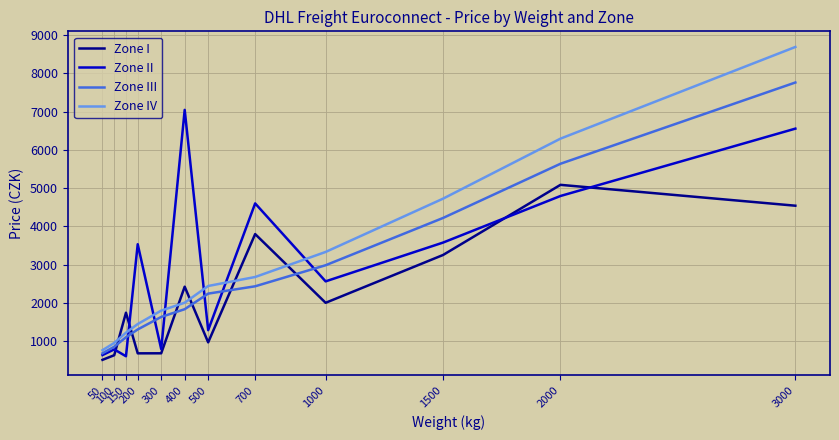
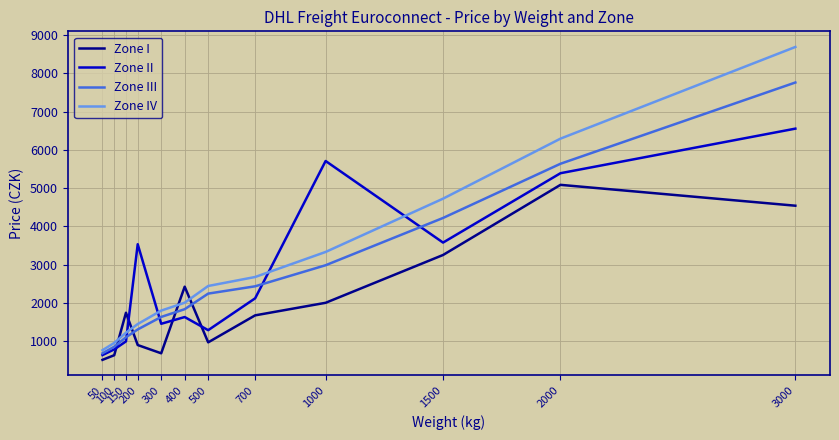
Zone II, 150: 600 -> 1000
Zone I, 200: 700 -> 900
Zone II, 300: 800 -> 1500
Zone II, 400: 7000 -> 1600
Zone I, 700: 3800 -> 1700
Zone II, 700: 4600 -> 2100
Zone II, 1000: 2600 -> 5700
Zone II, 2000: 4800 -> 5400
